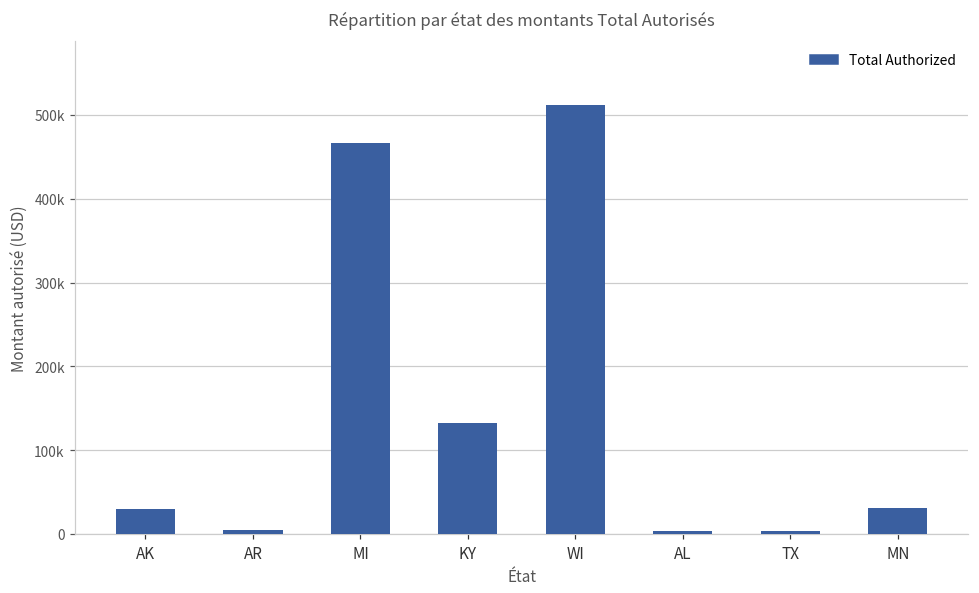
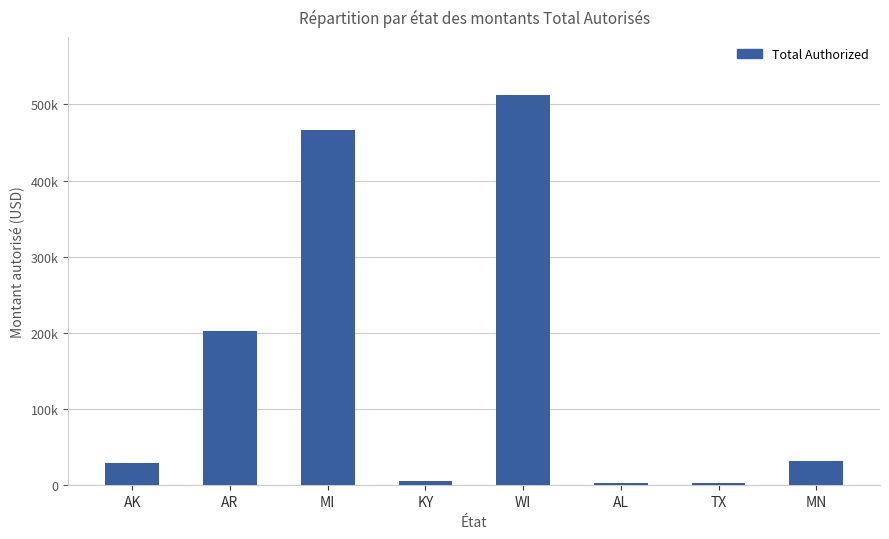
AR: 0 -> 200000
KY: 130000 -> 10000
